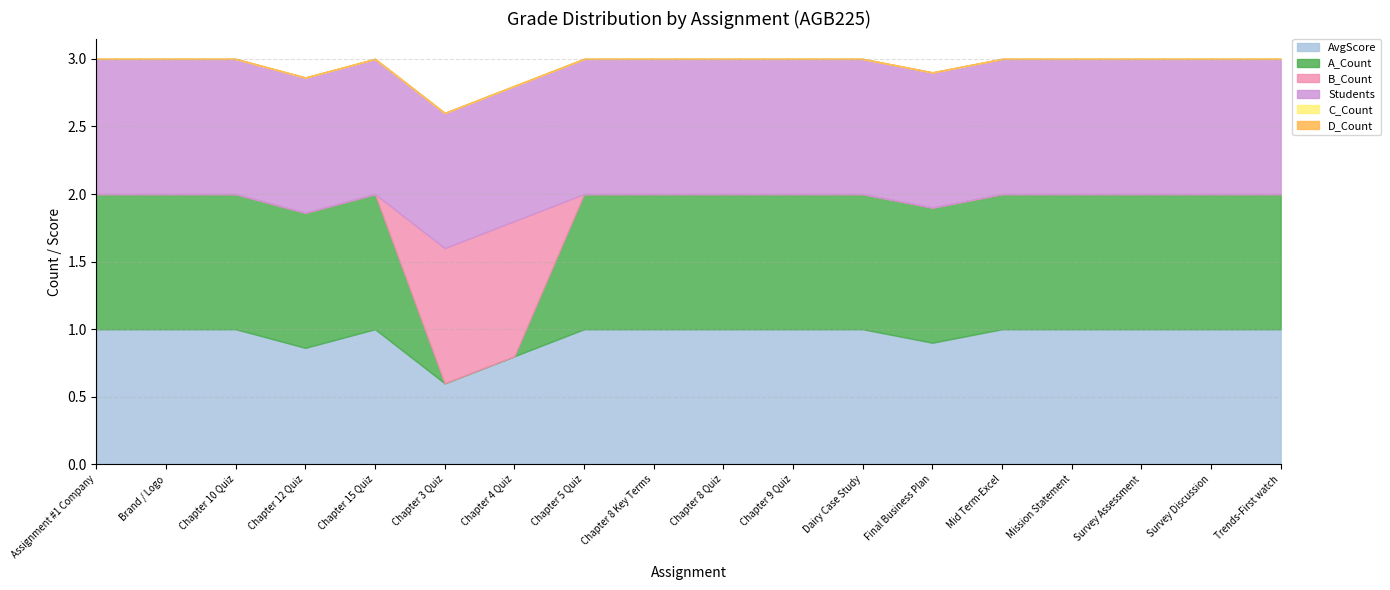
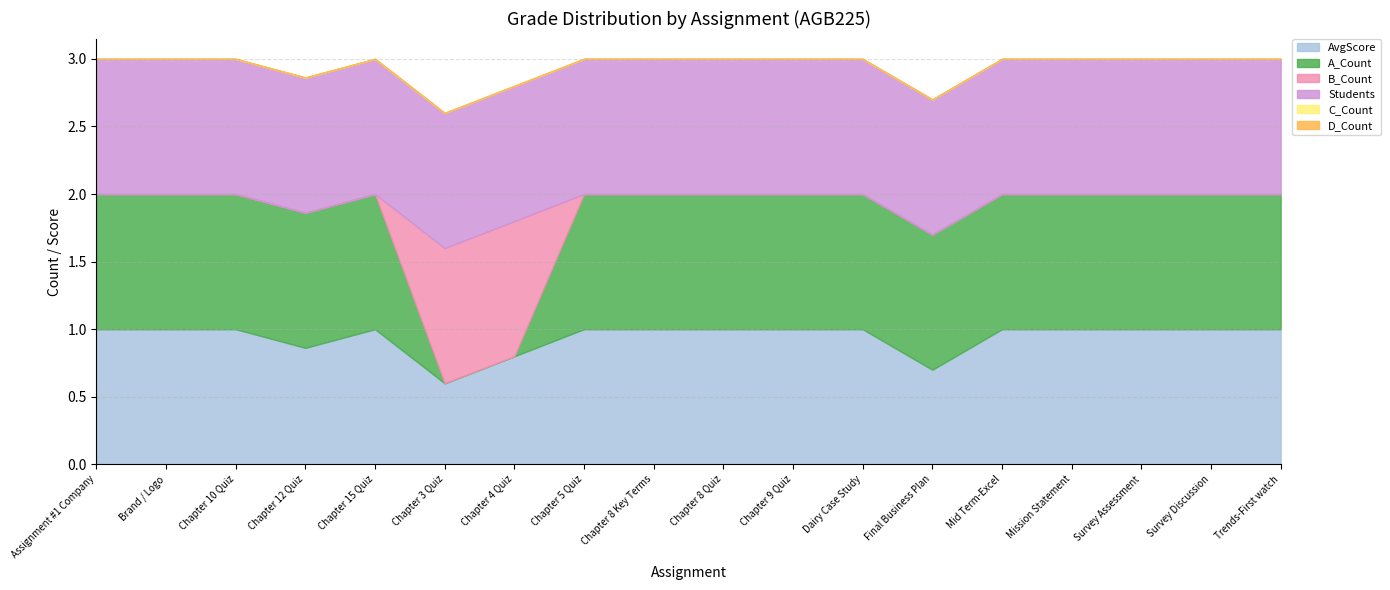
AvgScore, Final Business Plan: 0.9 -> 0.7
